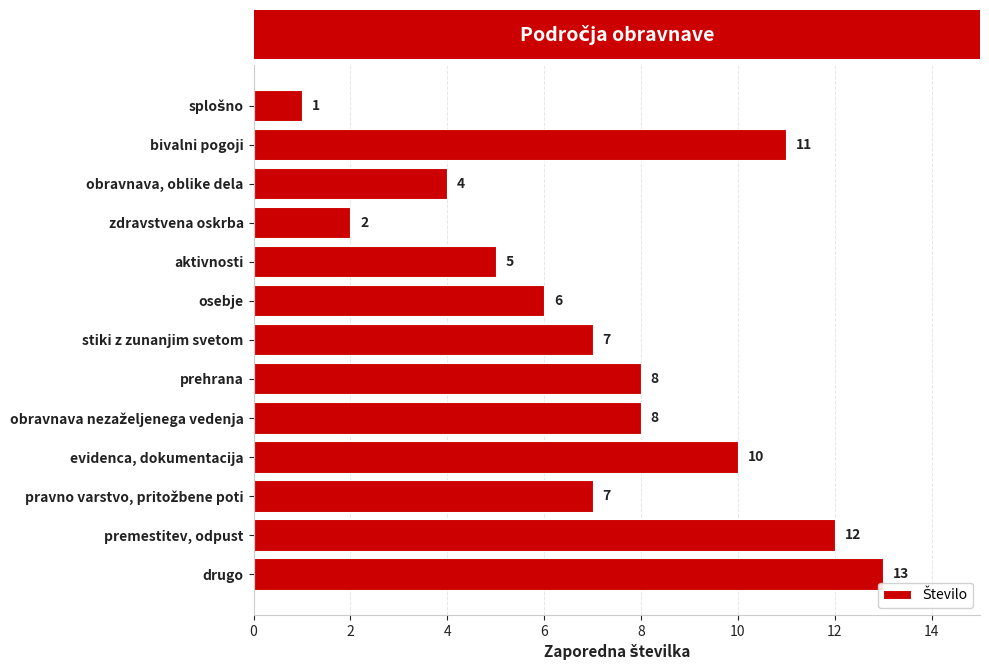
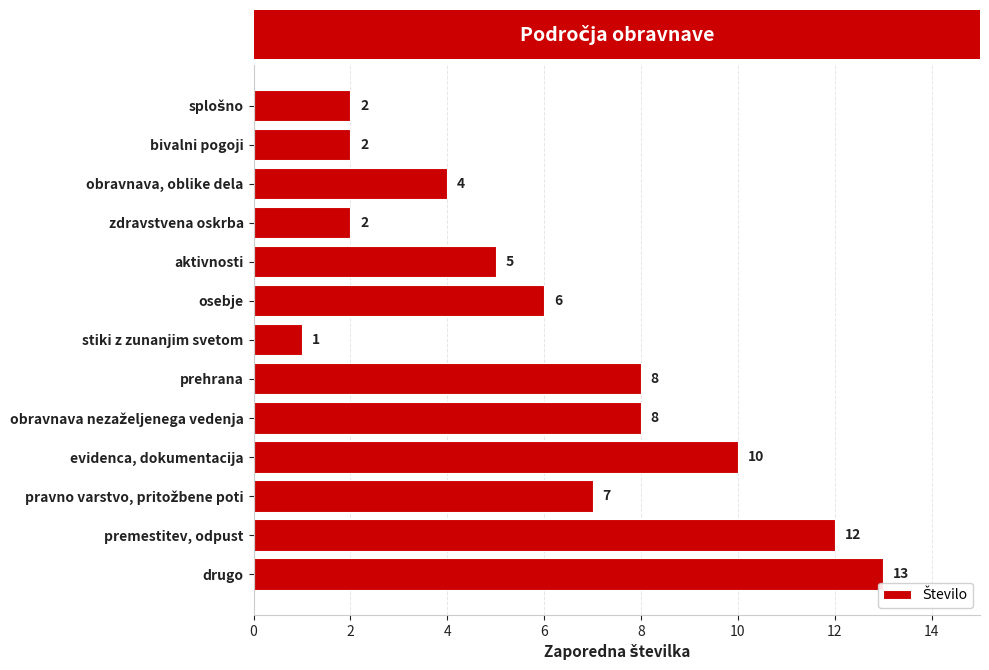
splošno: 1 -> 2
bivalni pogoji: 11 -> 2
stiki z zunanjim svetom: 7 -> 1
